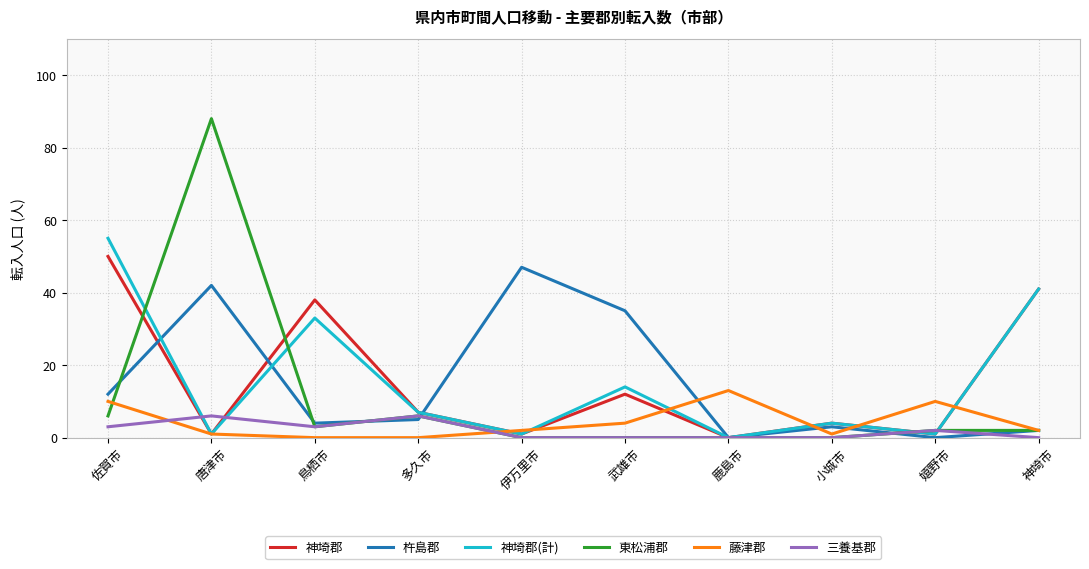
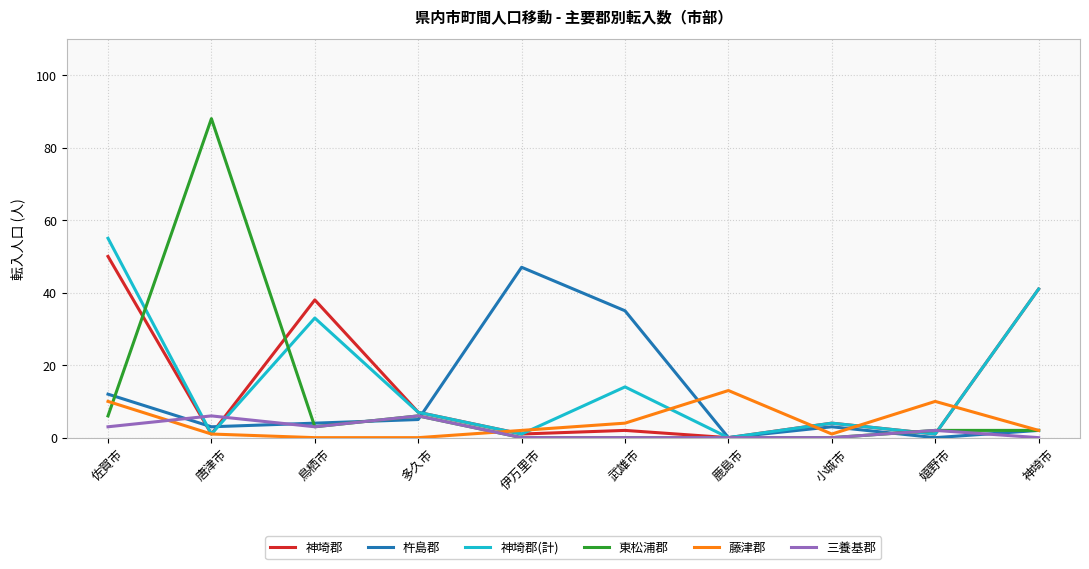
杵島郡, 唐津市: 42 -> 3
神埼郡, 武雄市: 12 -> 2
